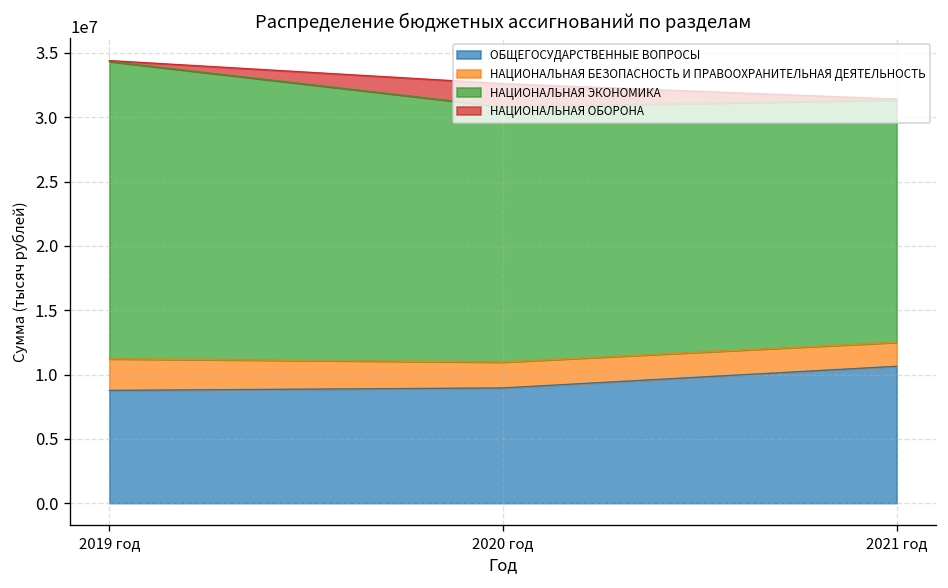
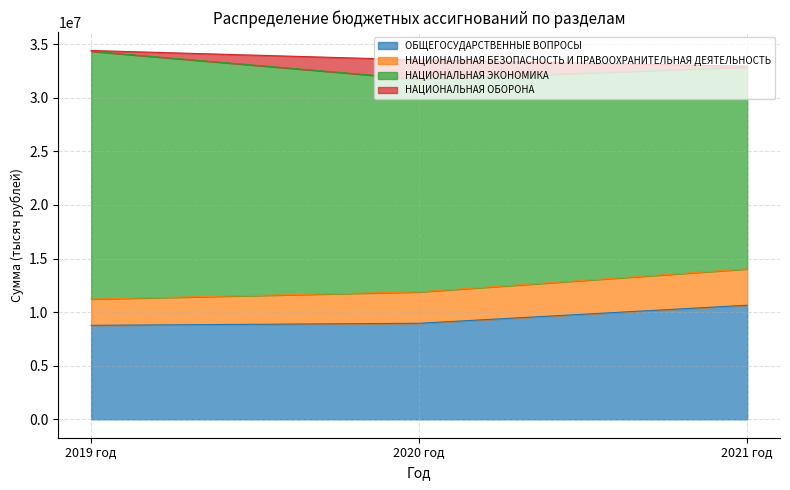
НАЦИОНАЛЬНАЯ БЕЗОПАСНОСТЬ И ПРАВООХРАНИТЕЛЬНАЯ ДЕЯТЕЛЬНОСТЬ, 2020 год: 2000000 -> 2900000
НАЦИОНАЛЬНАЯ БЕЗОПАСНОСТЬ И ПРАВООХРАНИТЕЛЬНАЯ ДЕЯТЕЛЬНОСТЬ, 2021 год: 1900000 -> 3400000
